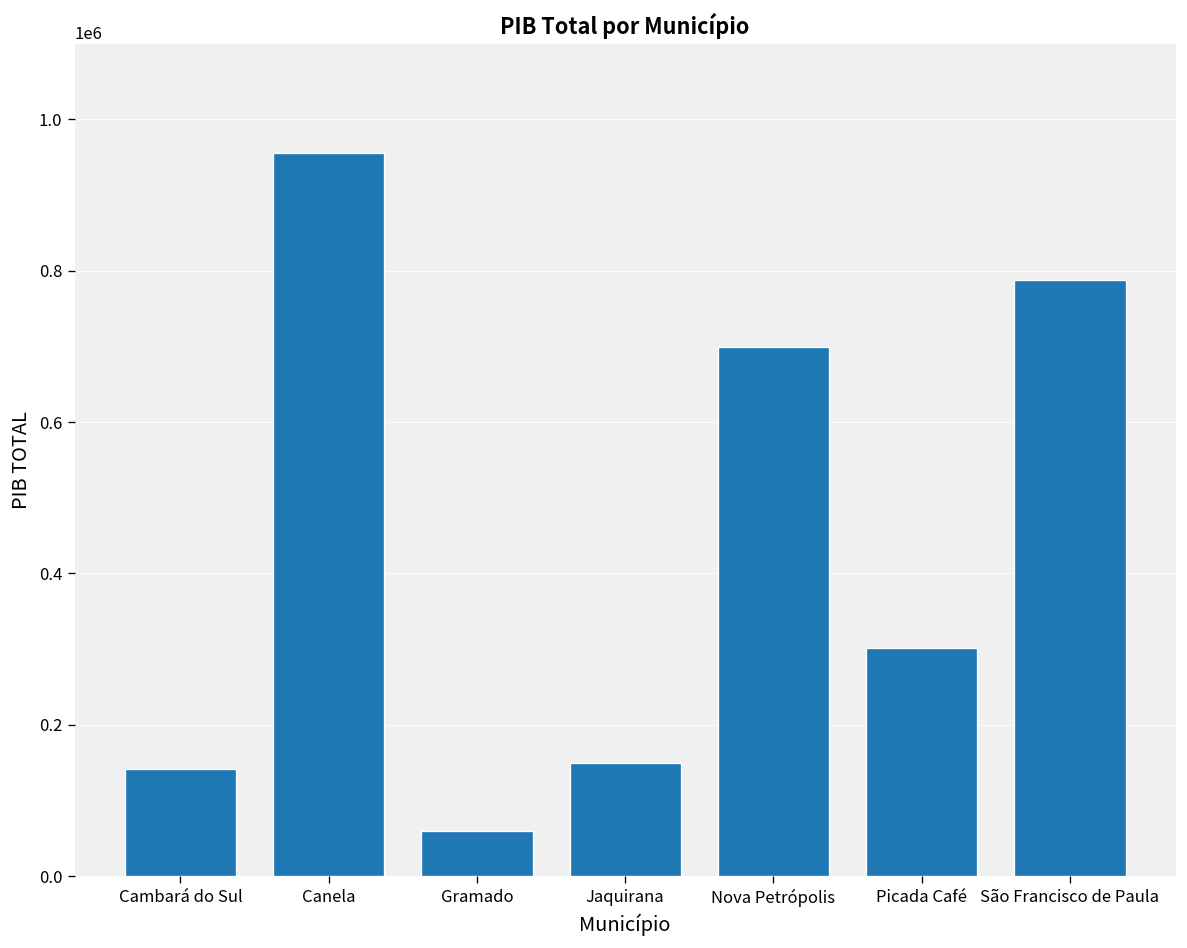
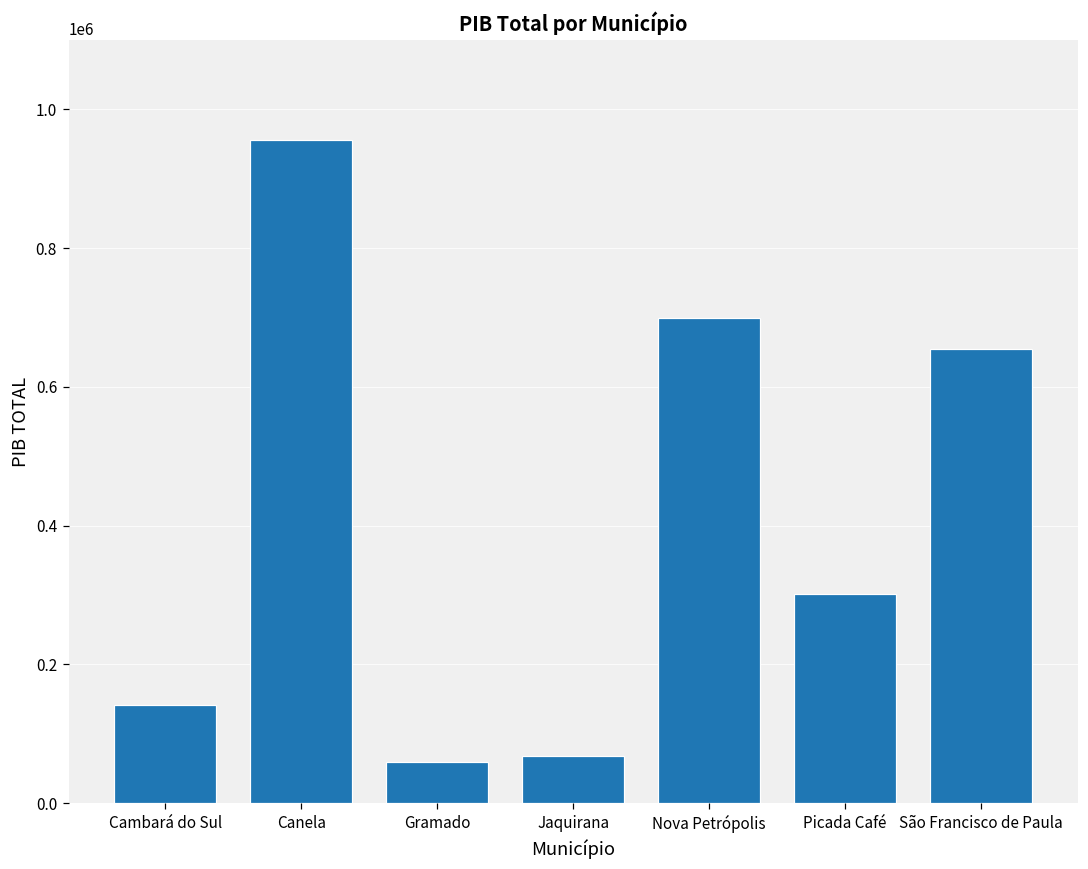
Jaquirana: 150000 -> 70000
São Francisco de Paula: 790000 -> 650000
